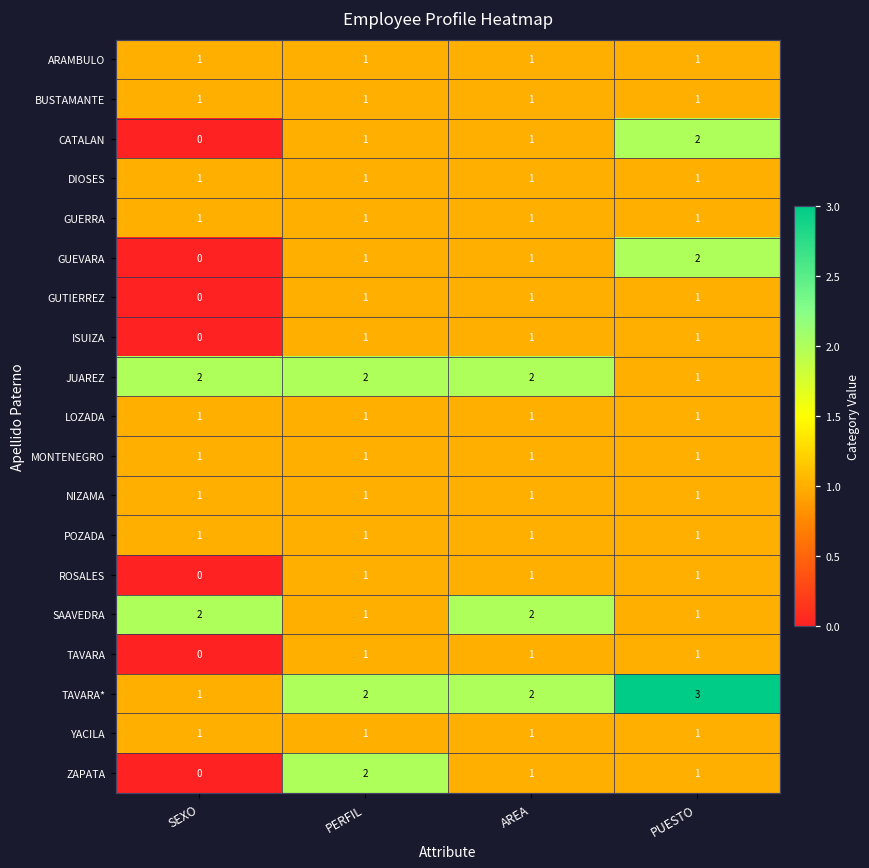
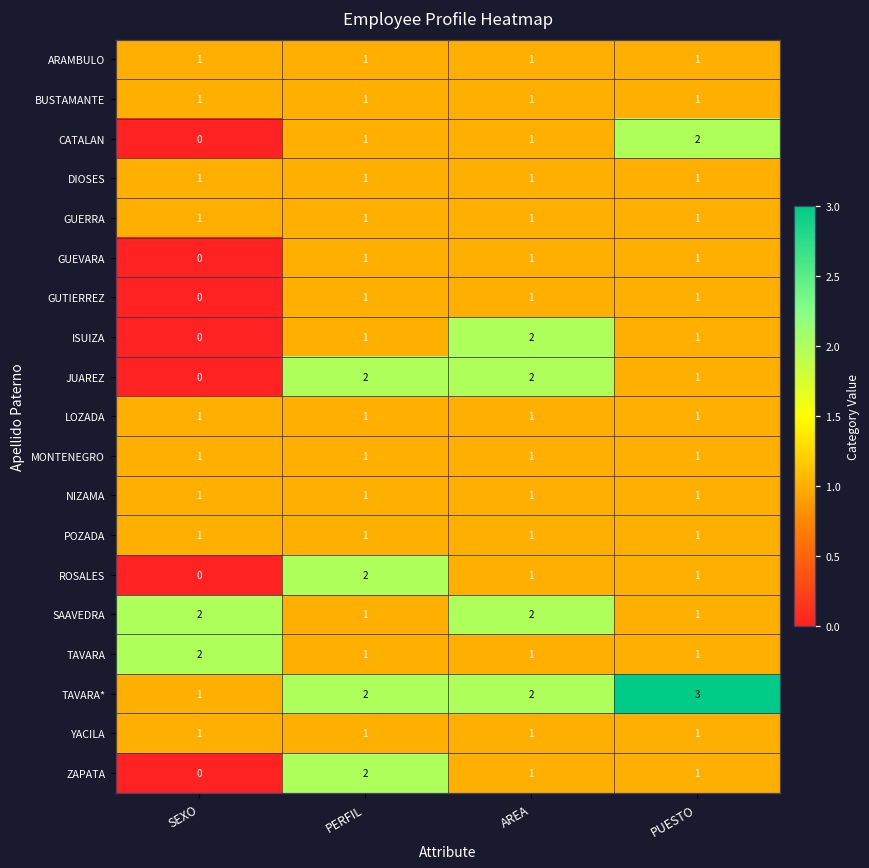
GUEVARA, PUESTO: 2 -> 1
ISUIZA, AREA: 1 -> 2
JUAREZ, SEXO: 2 -> 0
ROSALES, PERFIL: 1 -> 2
TAVARA, SEXO: 0 -> 2
